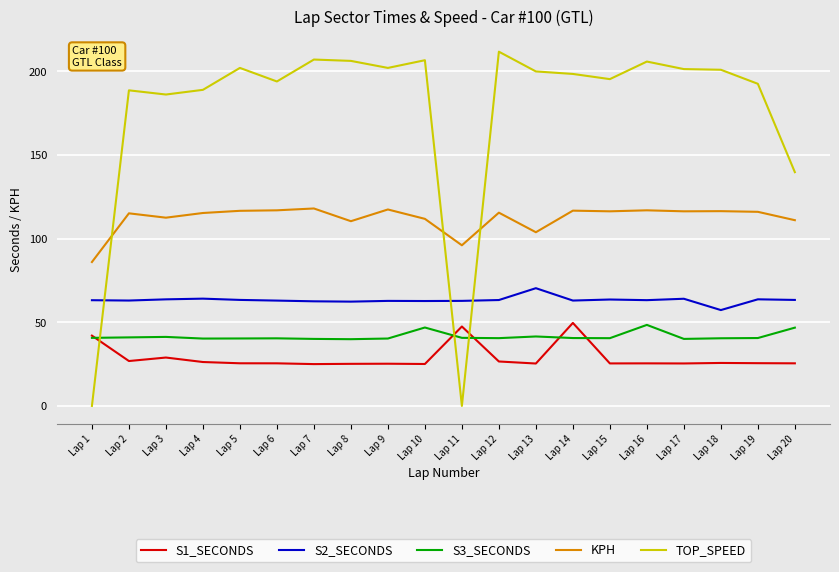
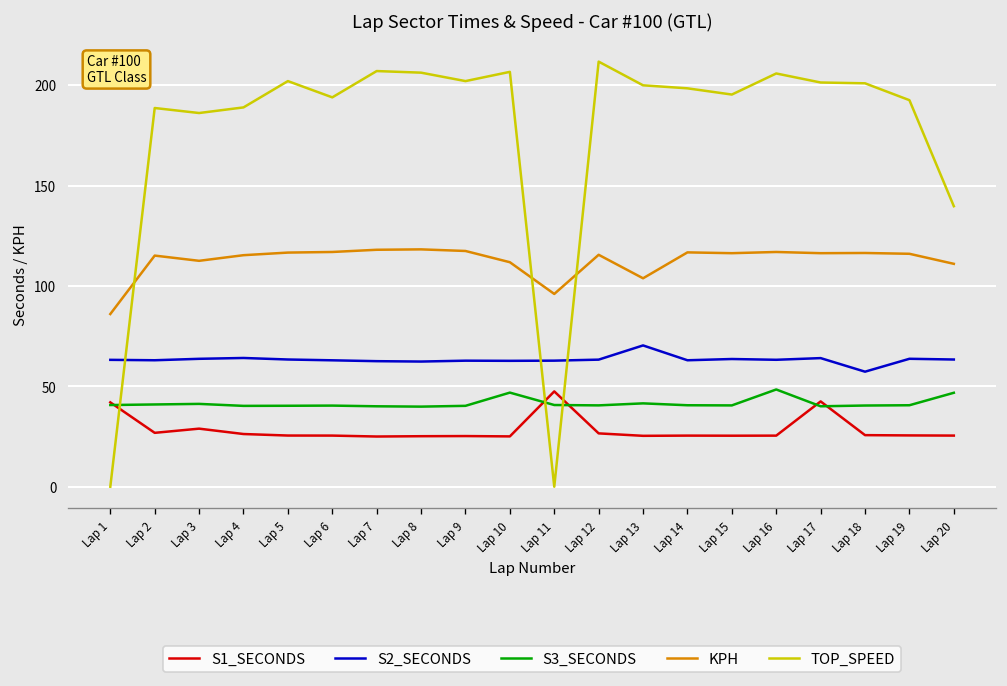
KPH, Lap 8: 110 -> 118
S1_SECONDS, Lap 14: 50 -> 25
S1_SECONDS, Lap 17: 25 -> 42
